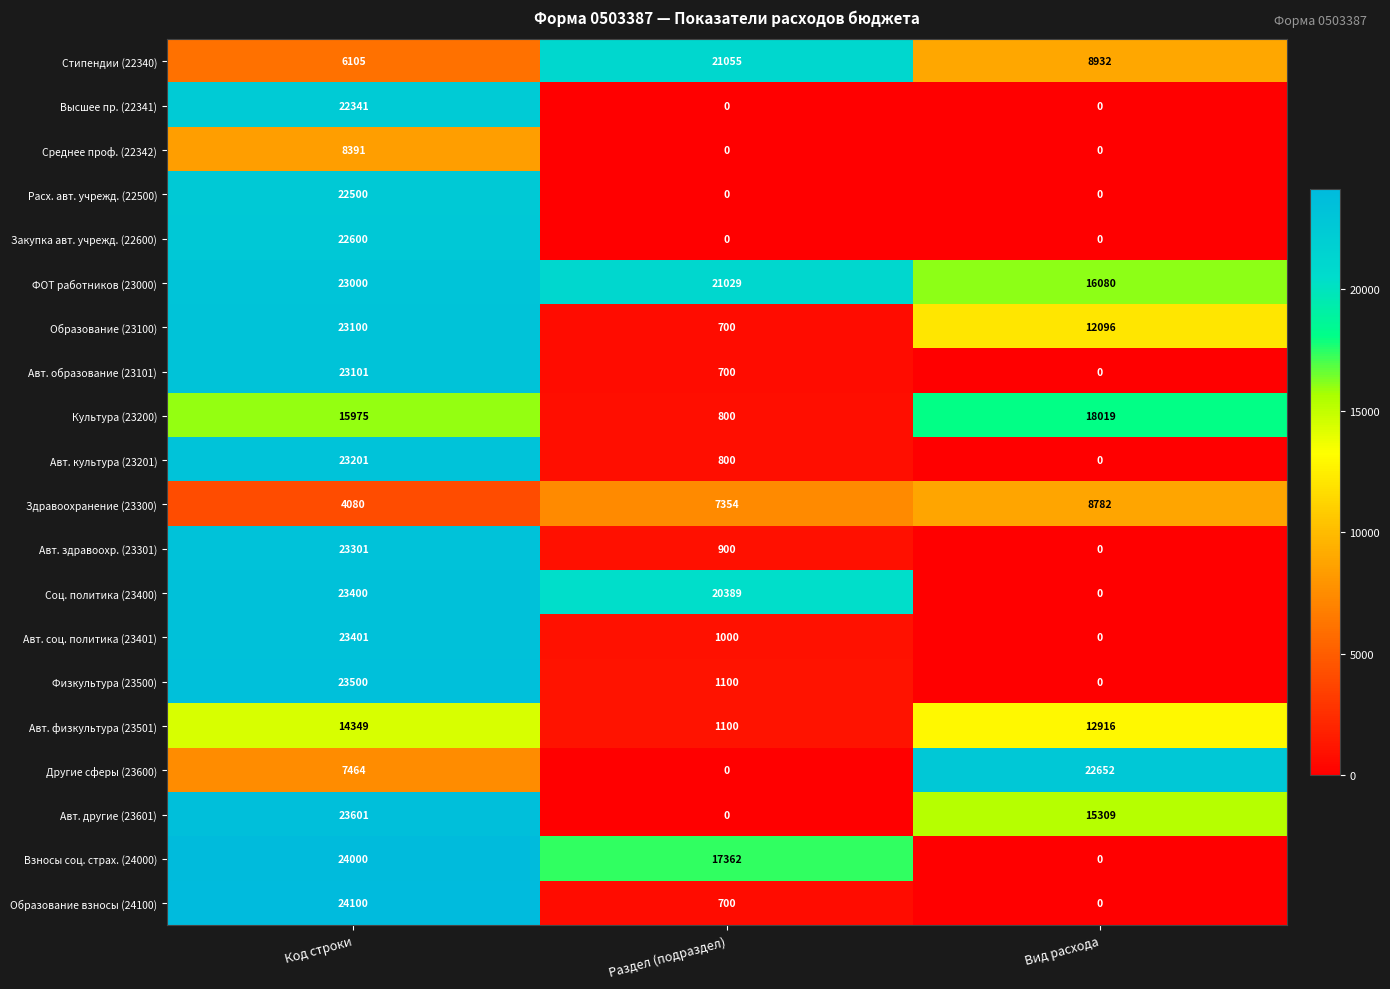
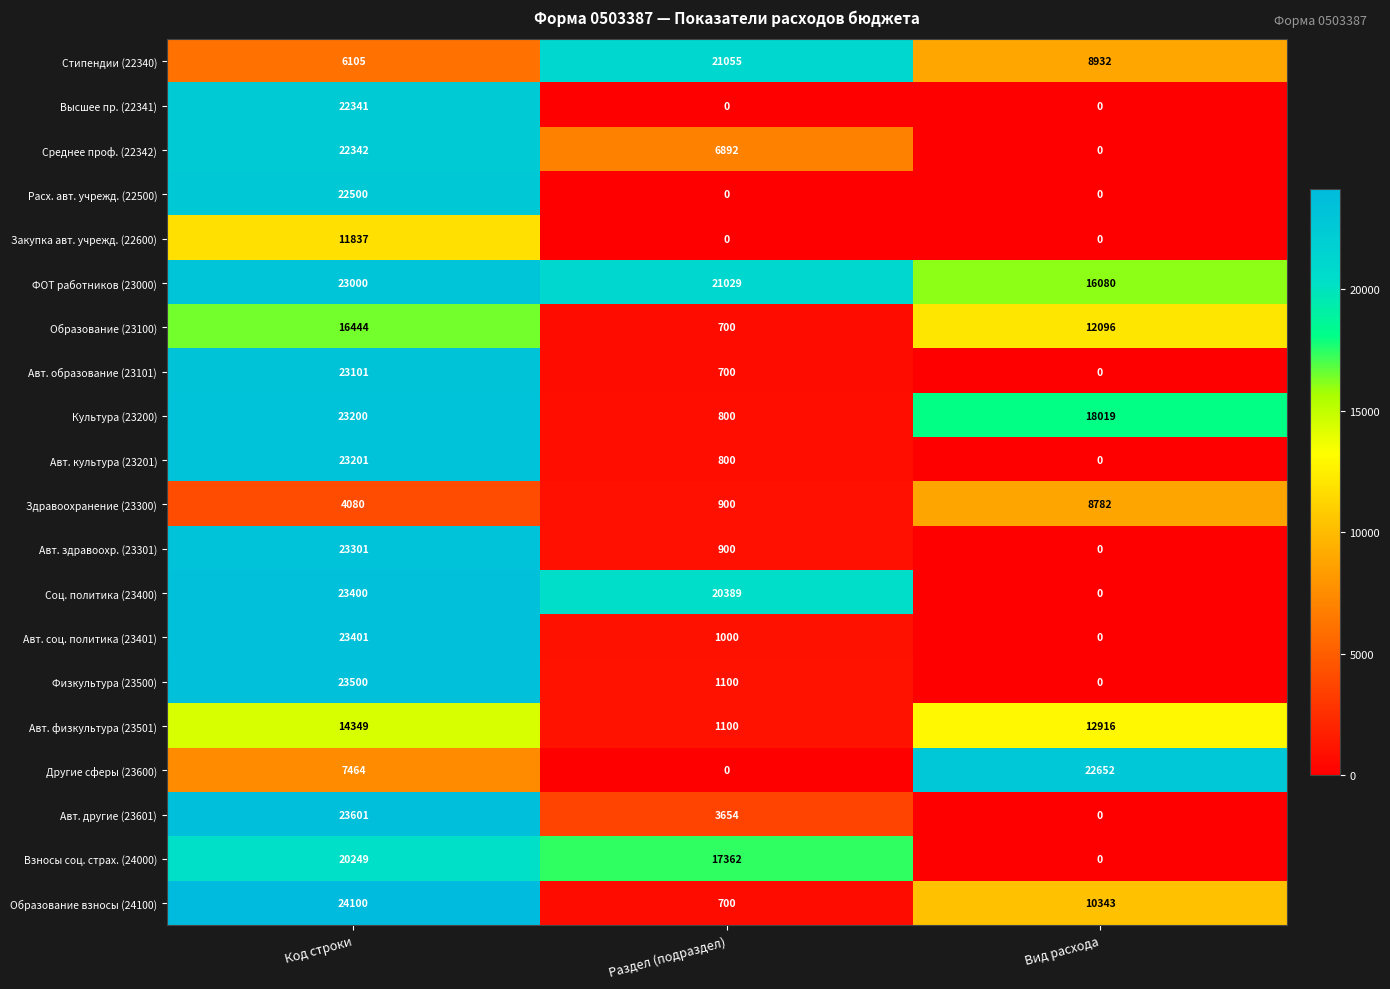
Среднее проф. (22342), Код строки: 8391 -> 22342
Среднее проф. (22342), Раздел (подраздел): 0 -> 6892
Закупка авт. учрежд. (22600), Код строки: 22600 -> 11837
Образование (23100), Код строки: 23100 -> 16444
Культура (23200), Код строки: 15975 -> 23200
Здравоохранение (23300), Раздел (подраздел): 7354 -> 900
Авт. другие (23601), Раздел (подраздел): 0 -> 3654
Авт. другие (23601), Вид расхода: 15309 -> 0
Взносы соц. страх. (24000), Код строки: 24000 -> 20249
Образование взносы (24100), Вид расхода: 0 -> 10343
